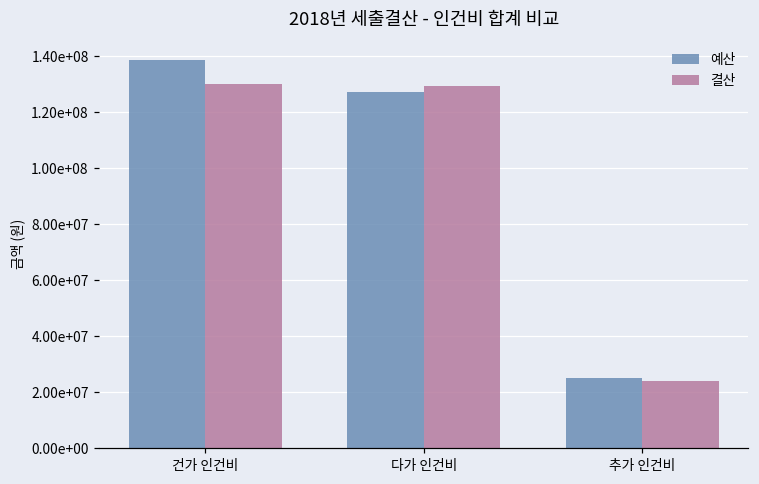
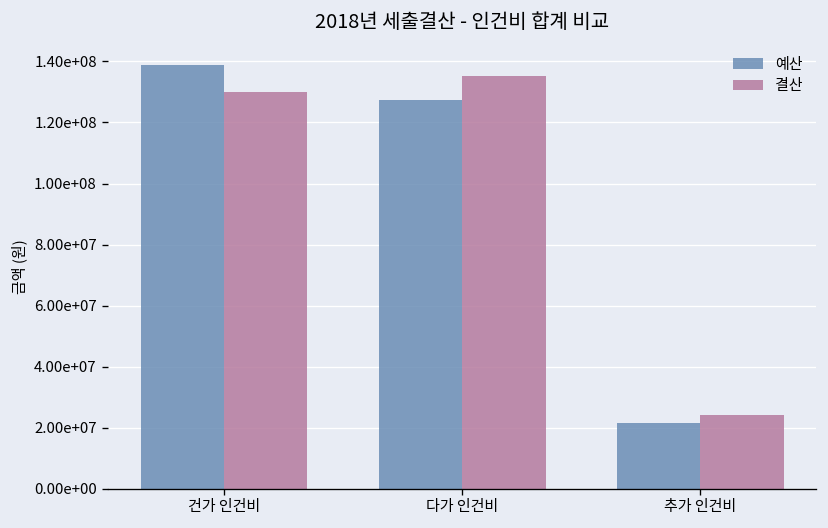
결산, 다가 인건비: 129000000 -> 135000000
예산, 추가 인건비: 25000000 -> 21000000
